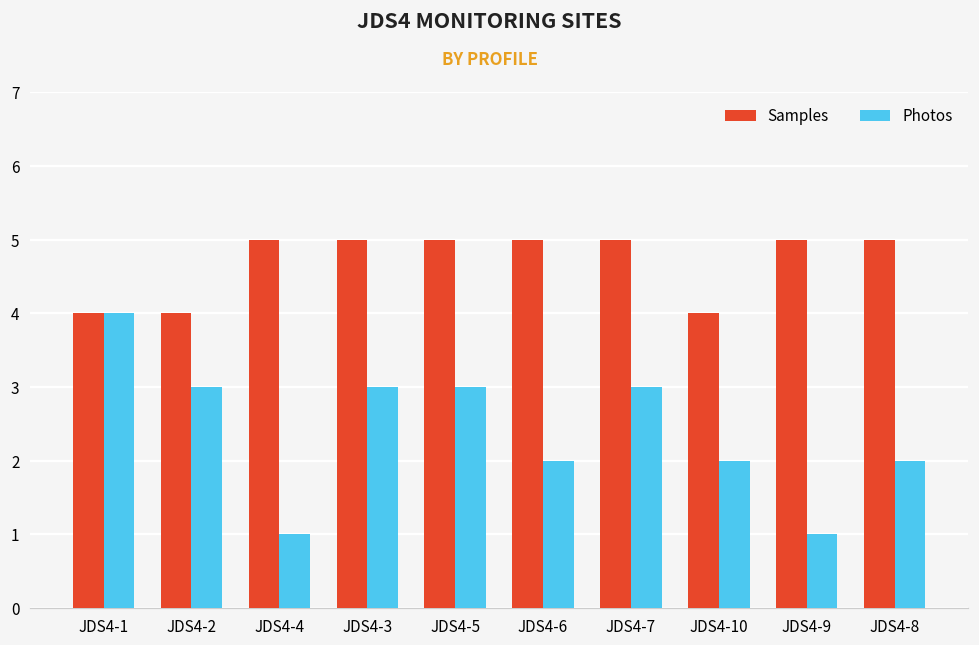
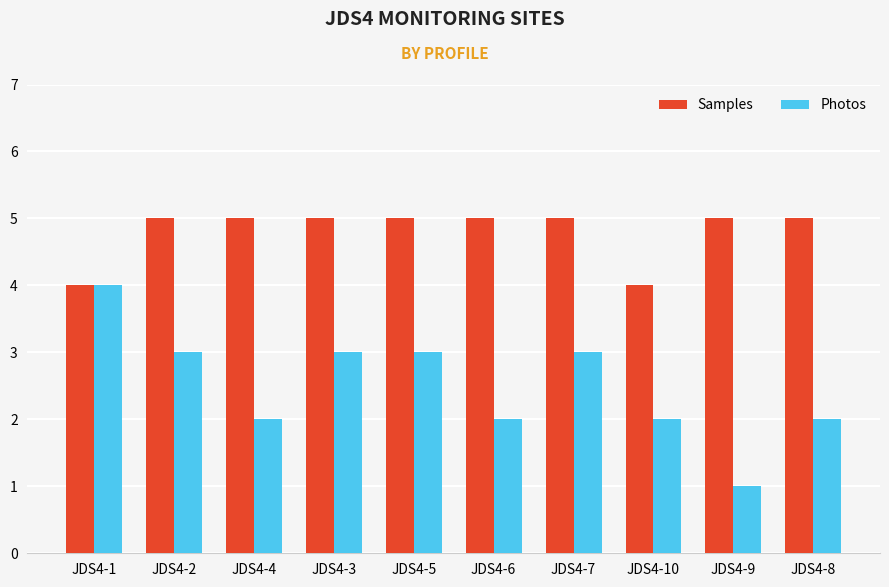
Samples, JDS4-2: 4 -> 5
Photos, JDS4-4: 1 -> 2
